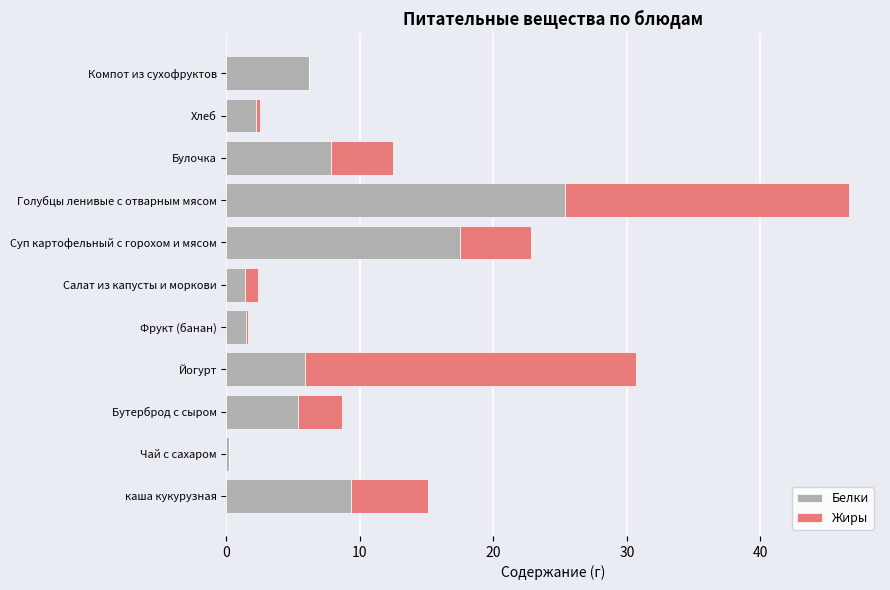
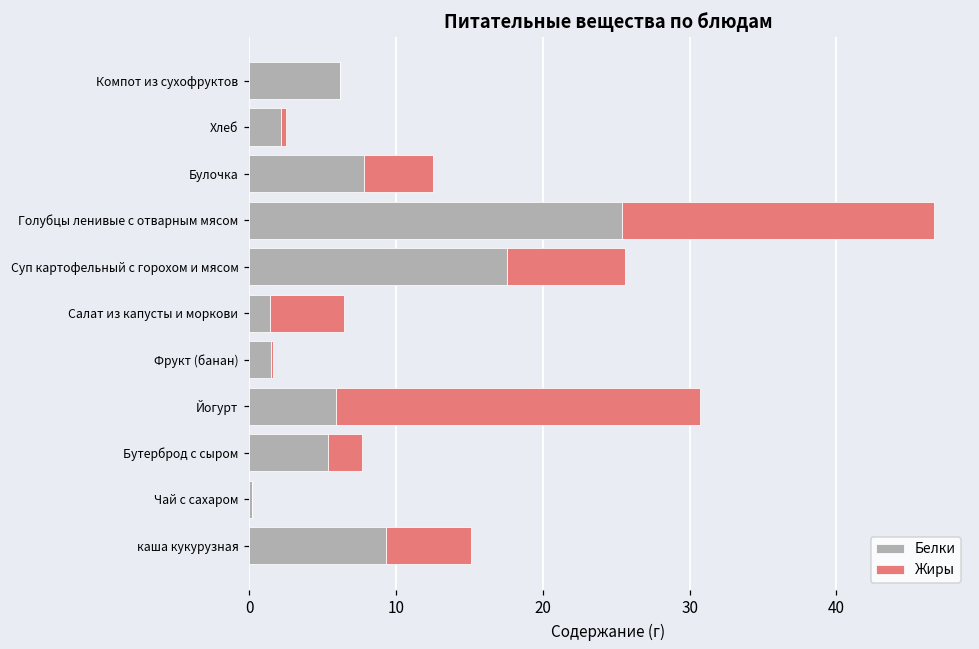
Жиры, Суп картофельный с горохом и мясом: 5.3 -> 8.1
Жиры, Салат из капусты и моркови: 0.9 -> 5.1
Жиры, Бутерброд с сыром: 3.3 -> 2.3
